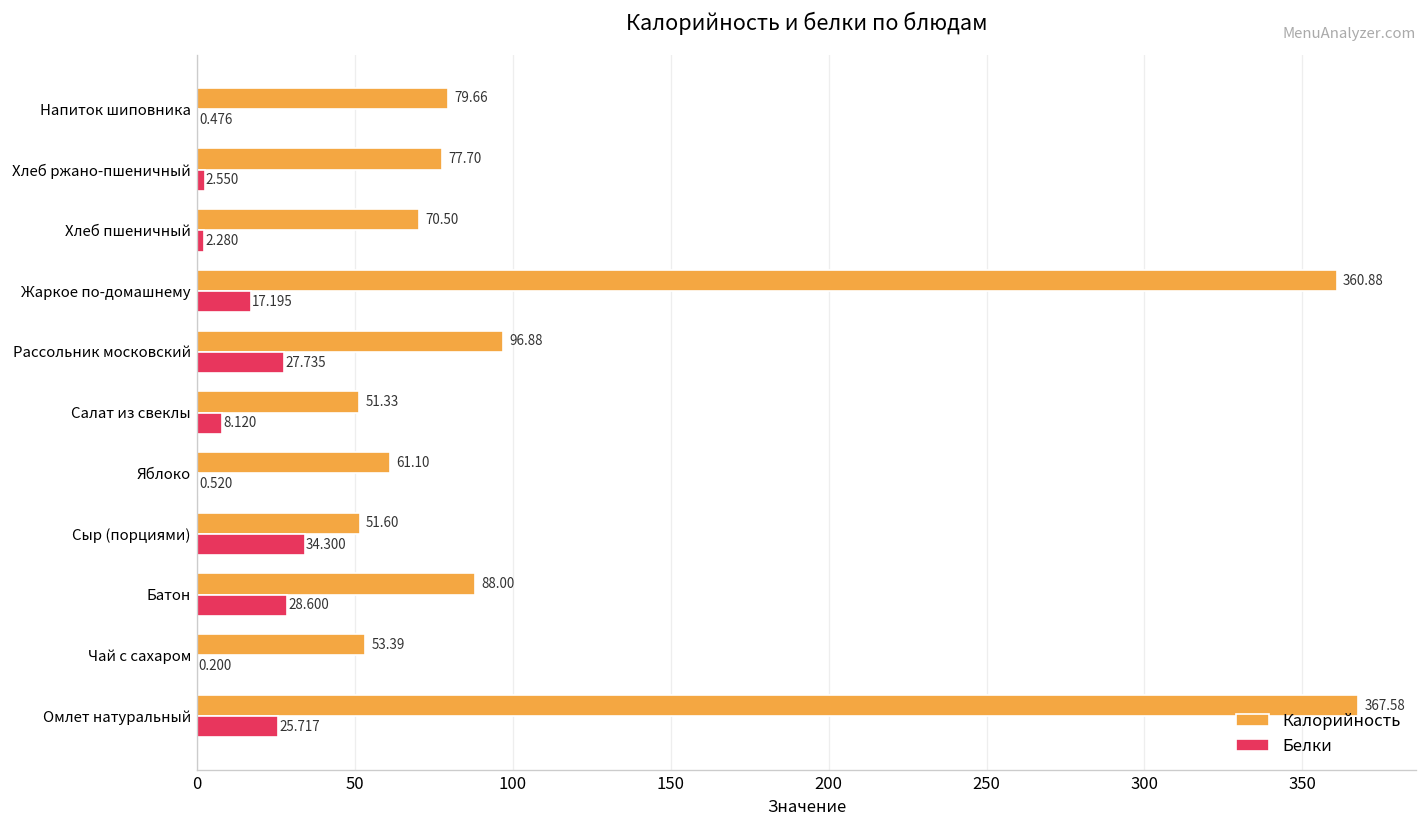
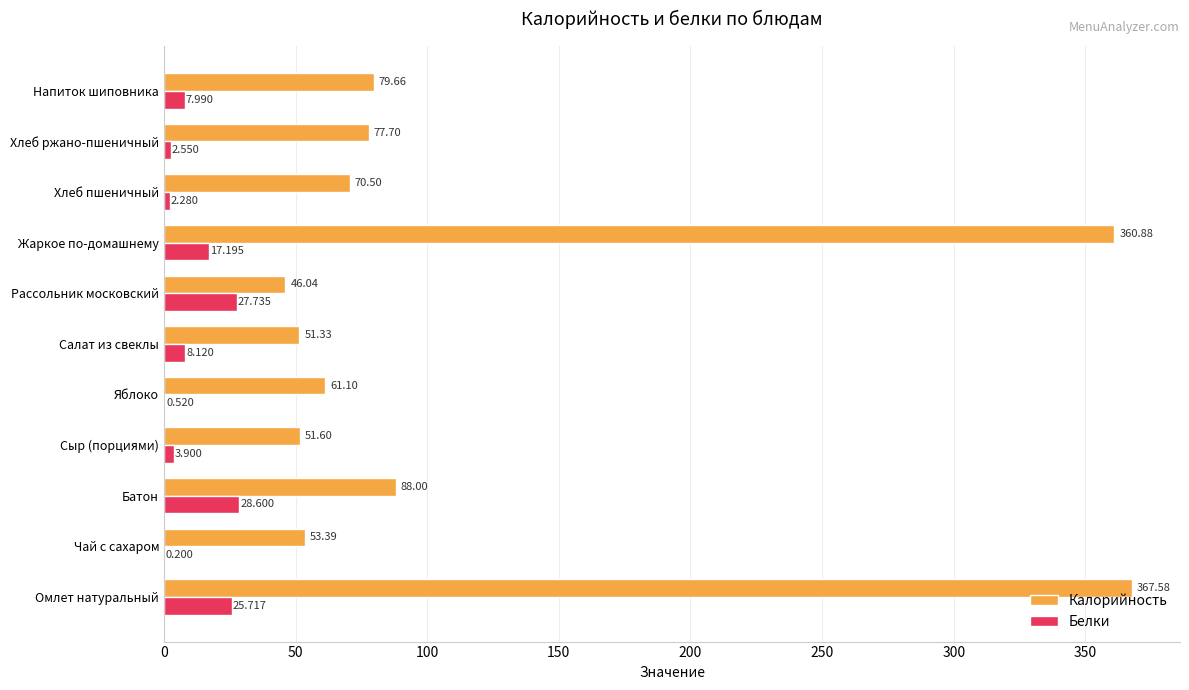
Белки, Напиток шиповника: 0.476 -> 7.990
Калорийность, Рассольник московский: 96.88 -> 46.04
Белки, Сыр (порциями): 34.300 -> 3.900
